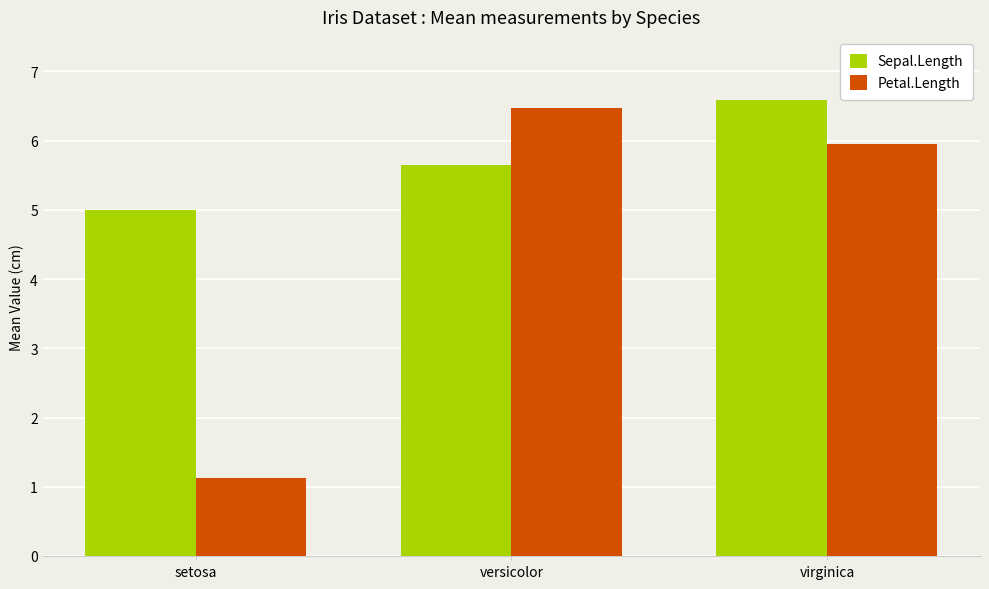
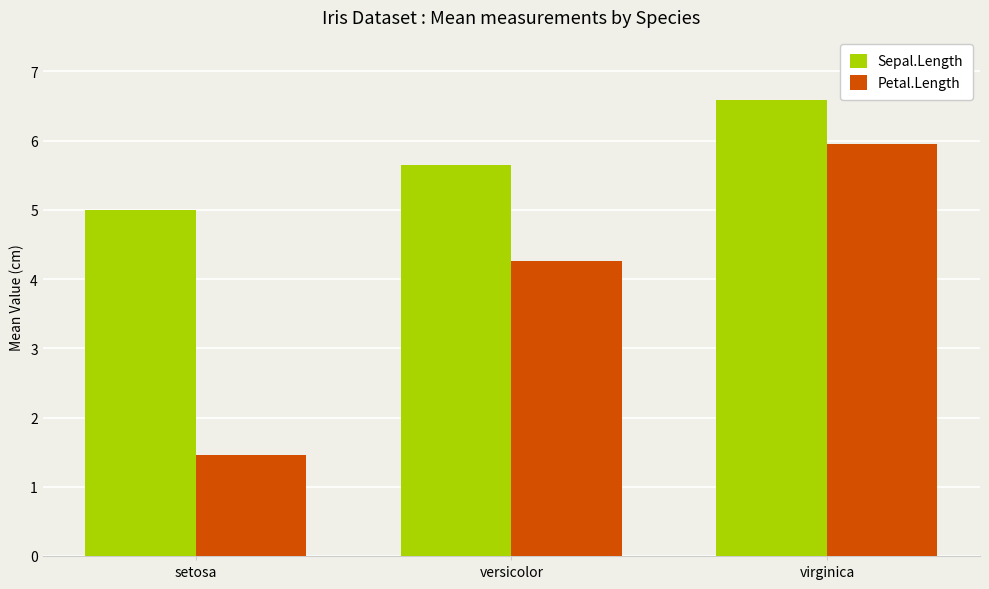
Petal.Length, setosa: 1.1 -> 1.5
Petal.Length, versicolor: 6.5 -> 4.3
